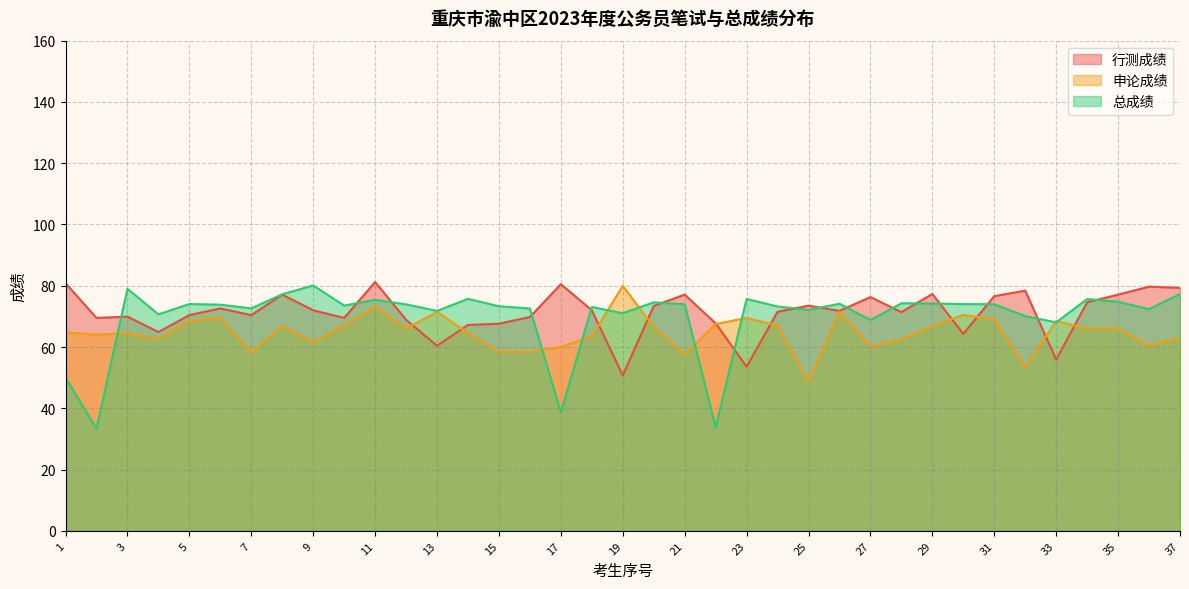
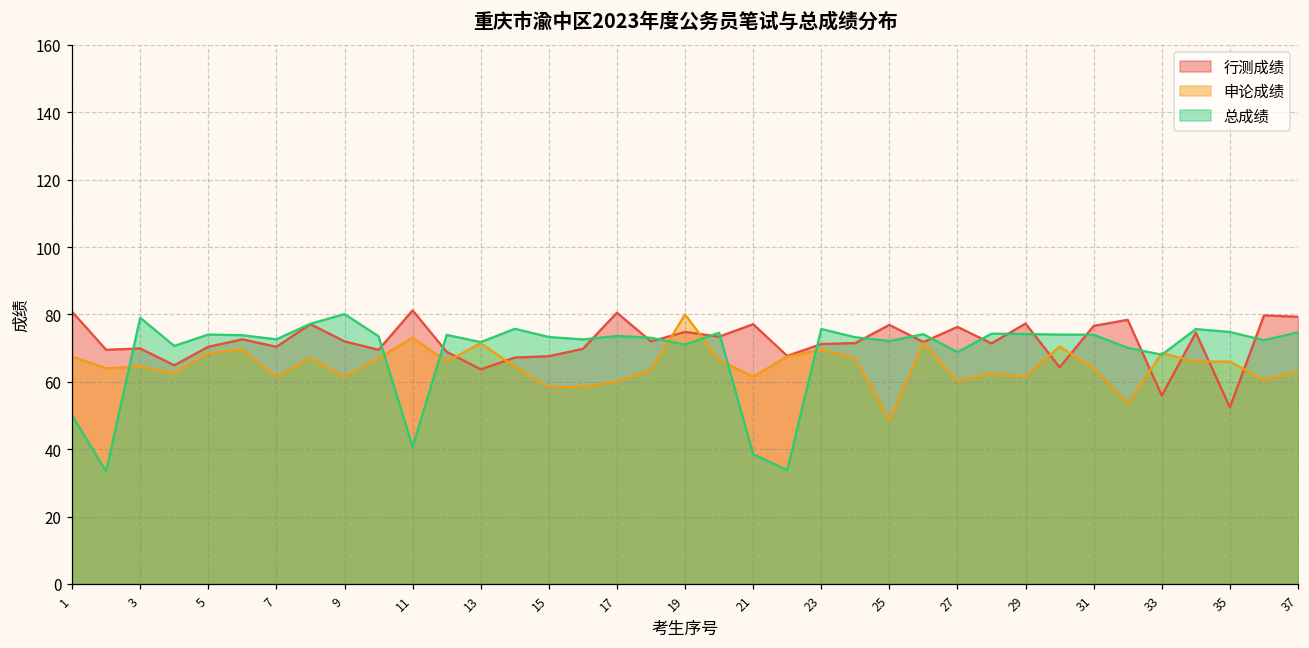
申论成绩, 1: 65 -> 68
申论成绩, 7: 58 -> 62
总成绩, 11: 75 -> 41
行测成绩, 13: 60 -> 64
总成绩, 17: 39 -> 74
行测成绩, 19: 51 -> 75
申论成绩, 21: 58 -> 62
总成绩, 21: 74 -> 39
行测成绩, 23: 54 -> 71
行测成绩, 25: 74 -> 77
申论成绩, 29: 67 -> 62
申论成绩, 31: 69 -> 64
行测成绩, 35: 77 -> 52
总成绩, 37: 77 -> 75
